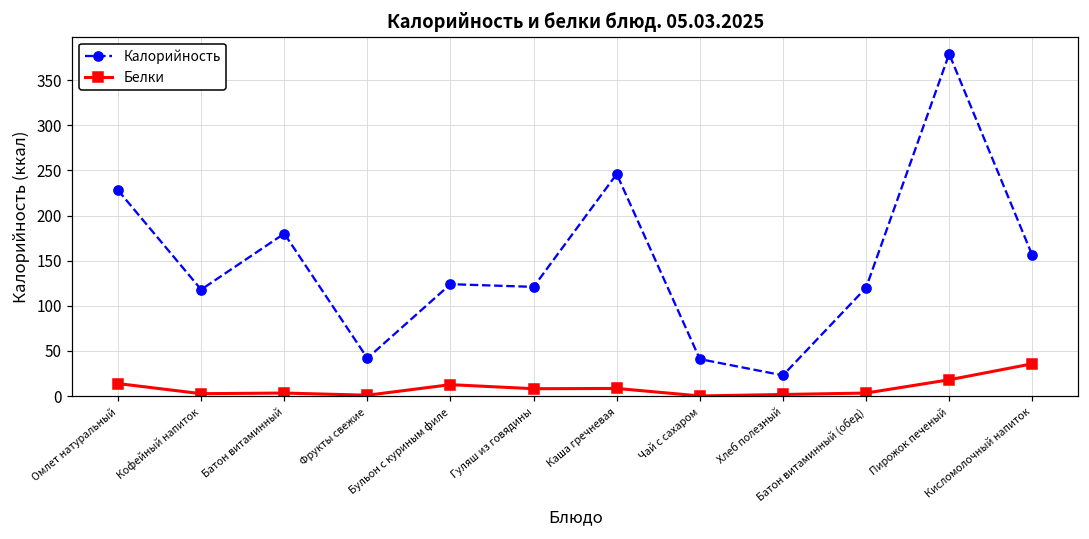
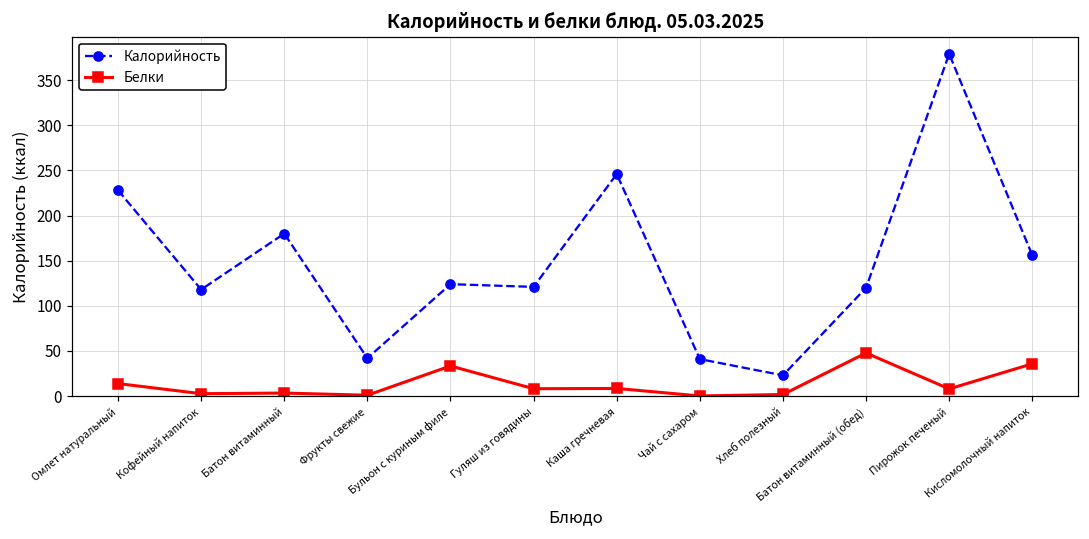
Белки, Бульон с куриным филе: 10 -> 30
Белки, Батон витаминный (обед): 0 -> 50
Белки, Пирожок печеный: 20 -> 10
